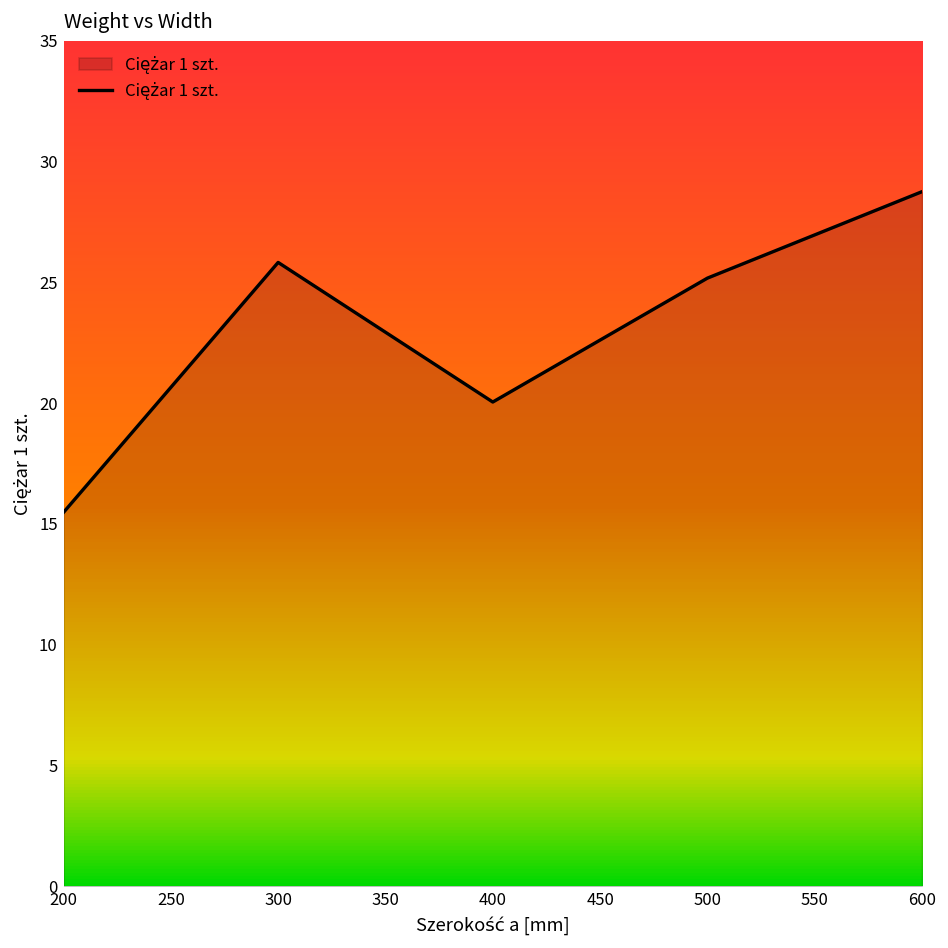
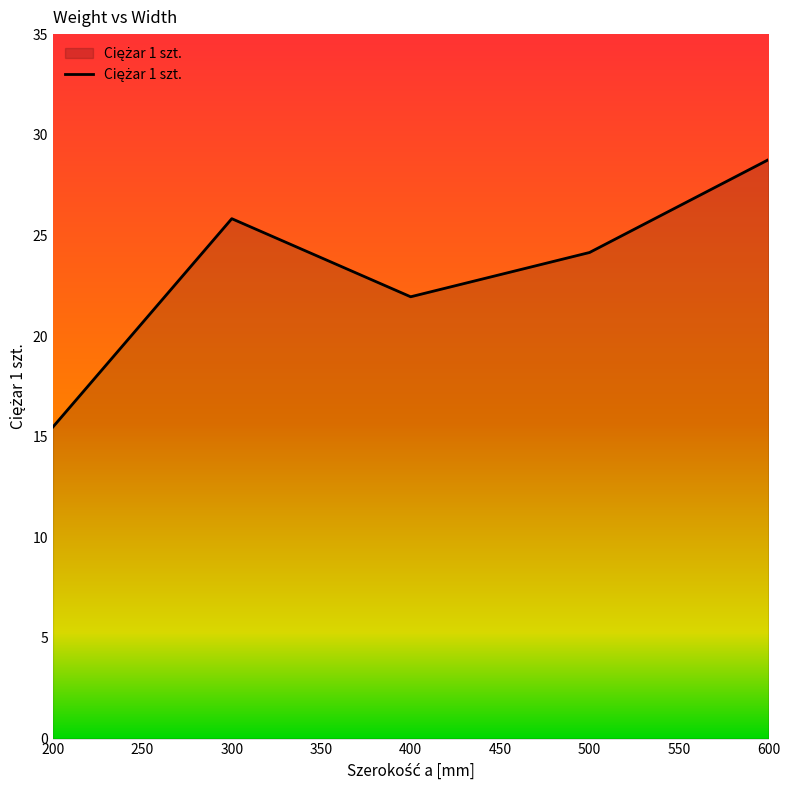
400: 20.1 -> 22.0
500: 25.2 -> 24.2
